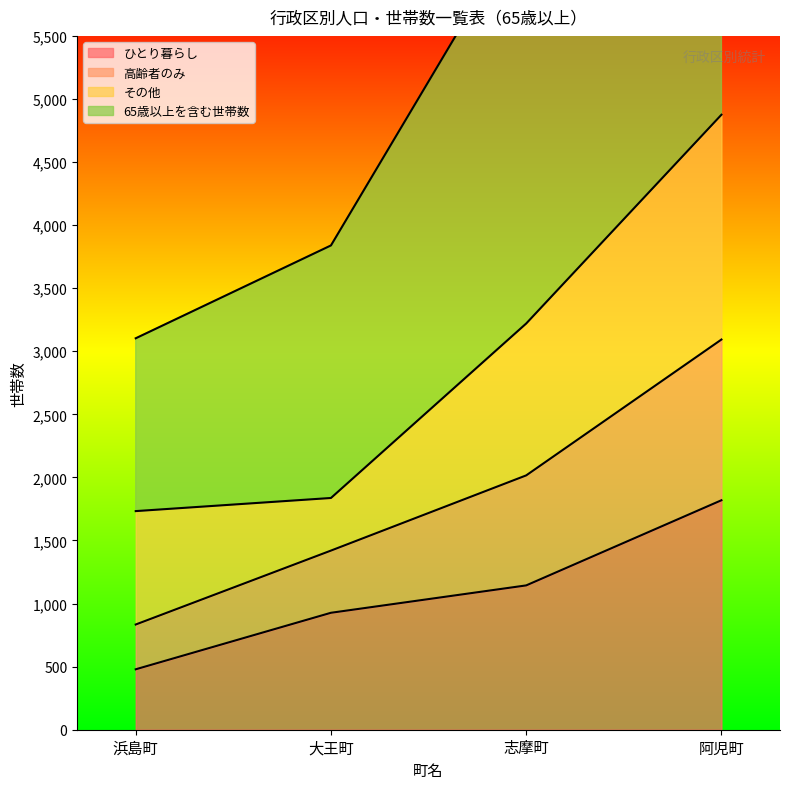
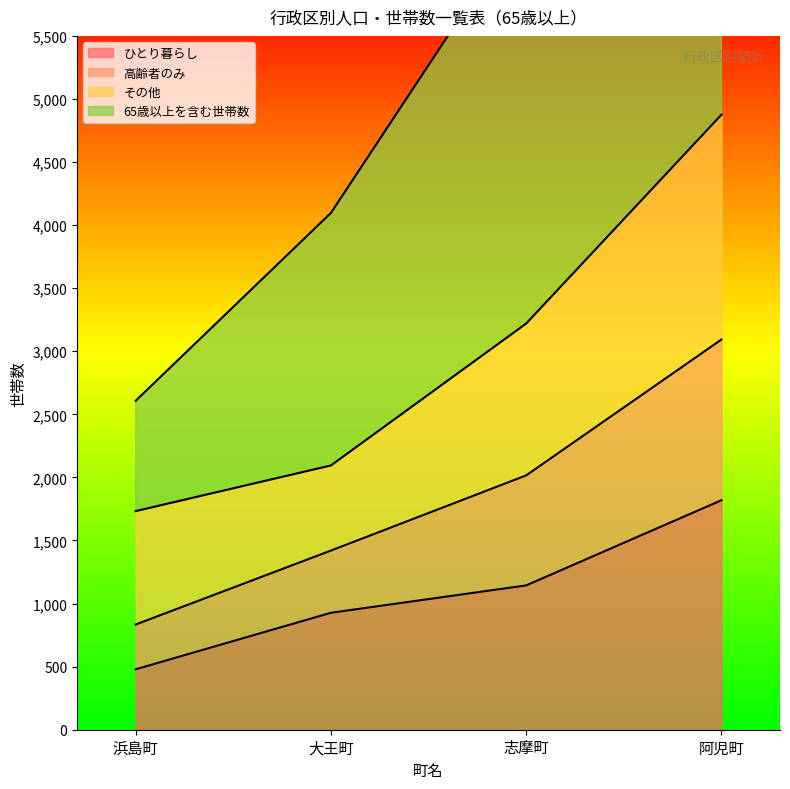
65歳以上を含む世帯数, 浜島町: 1,370 -> 880
その他, 大王町: 420 -> 680
